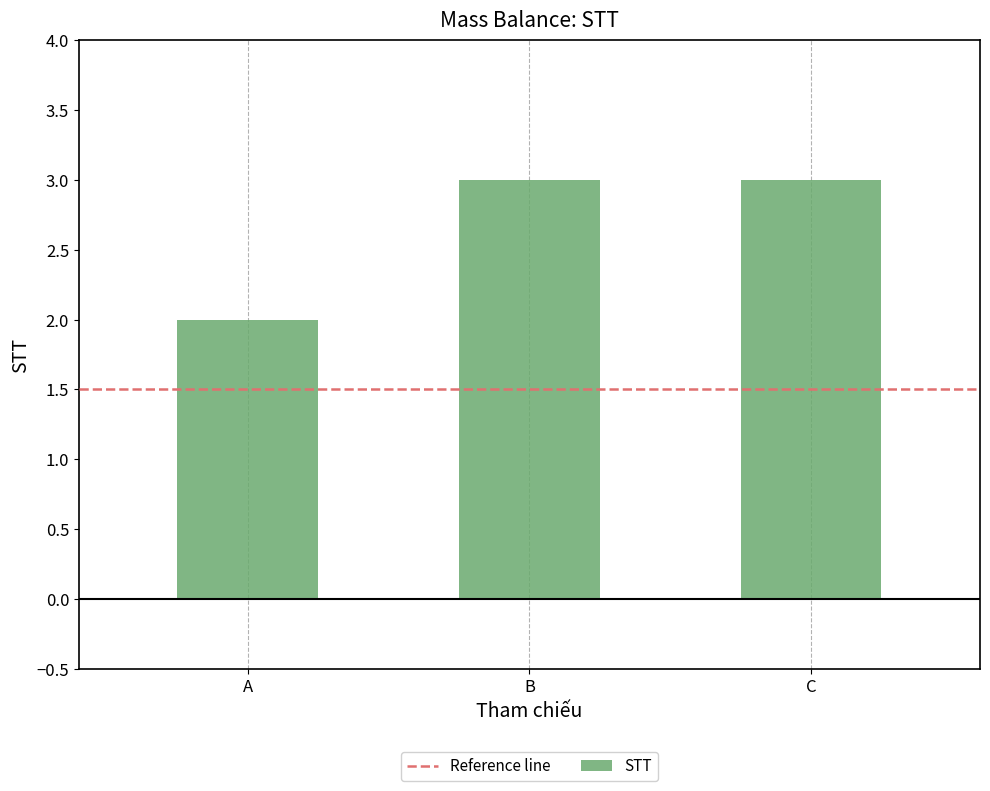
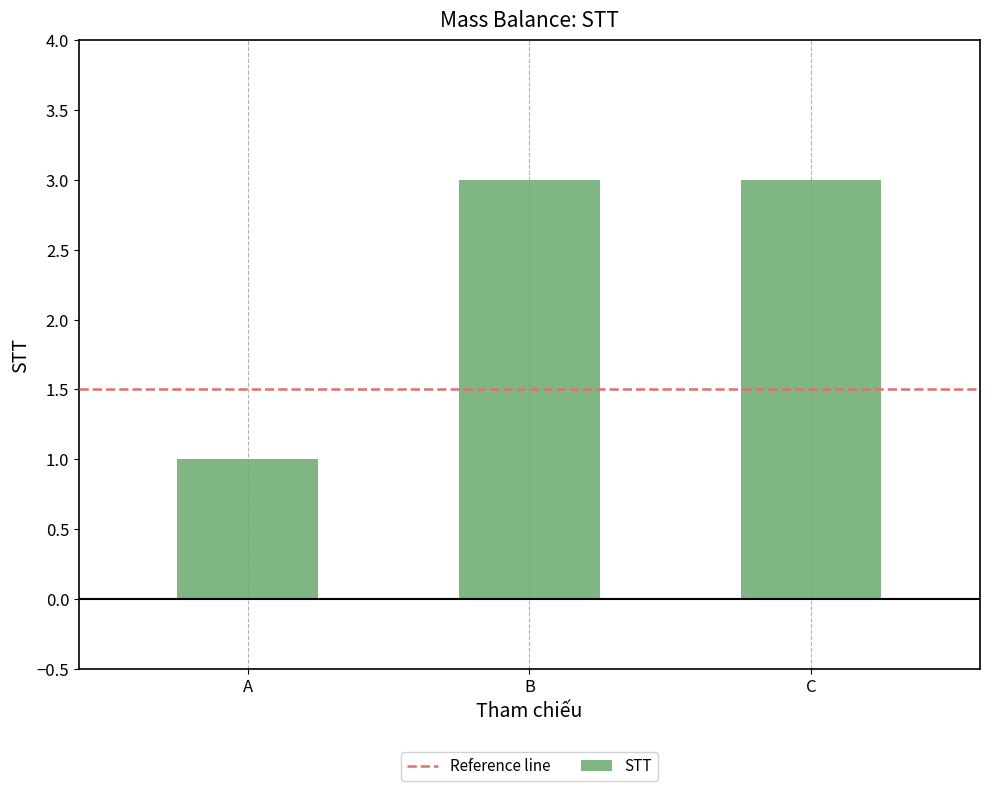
A: 2 -> 1
